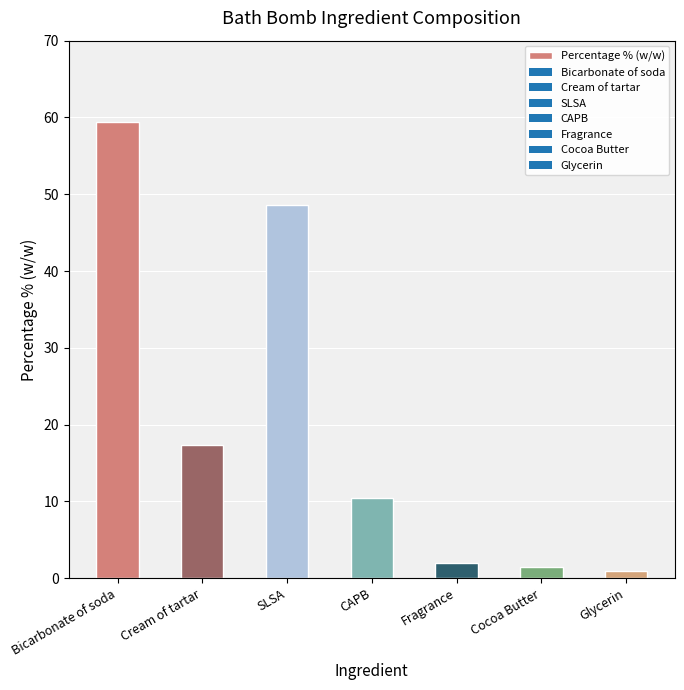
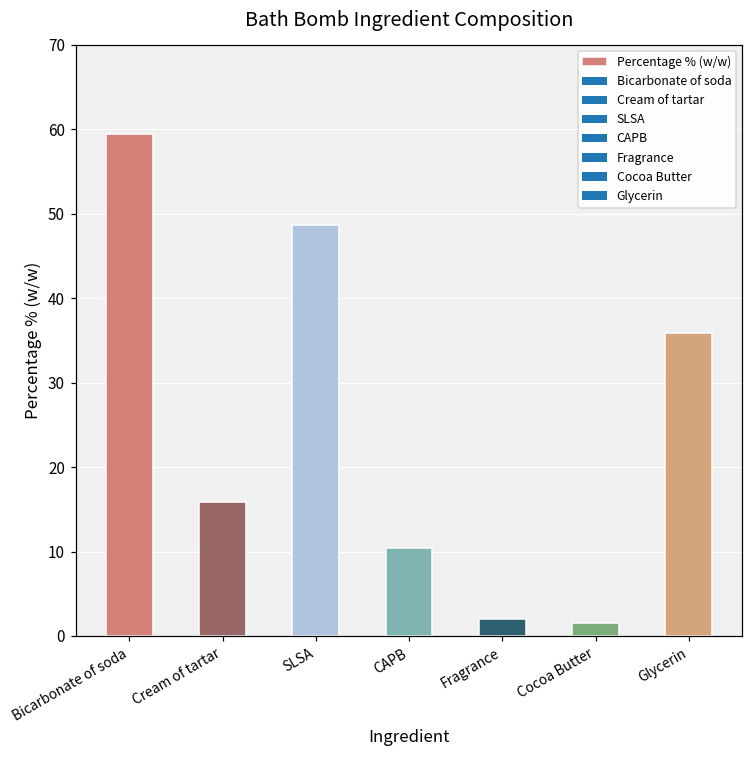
Cream of tartar: 17 -> 16
Glycerin: 1 -> 36
